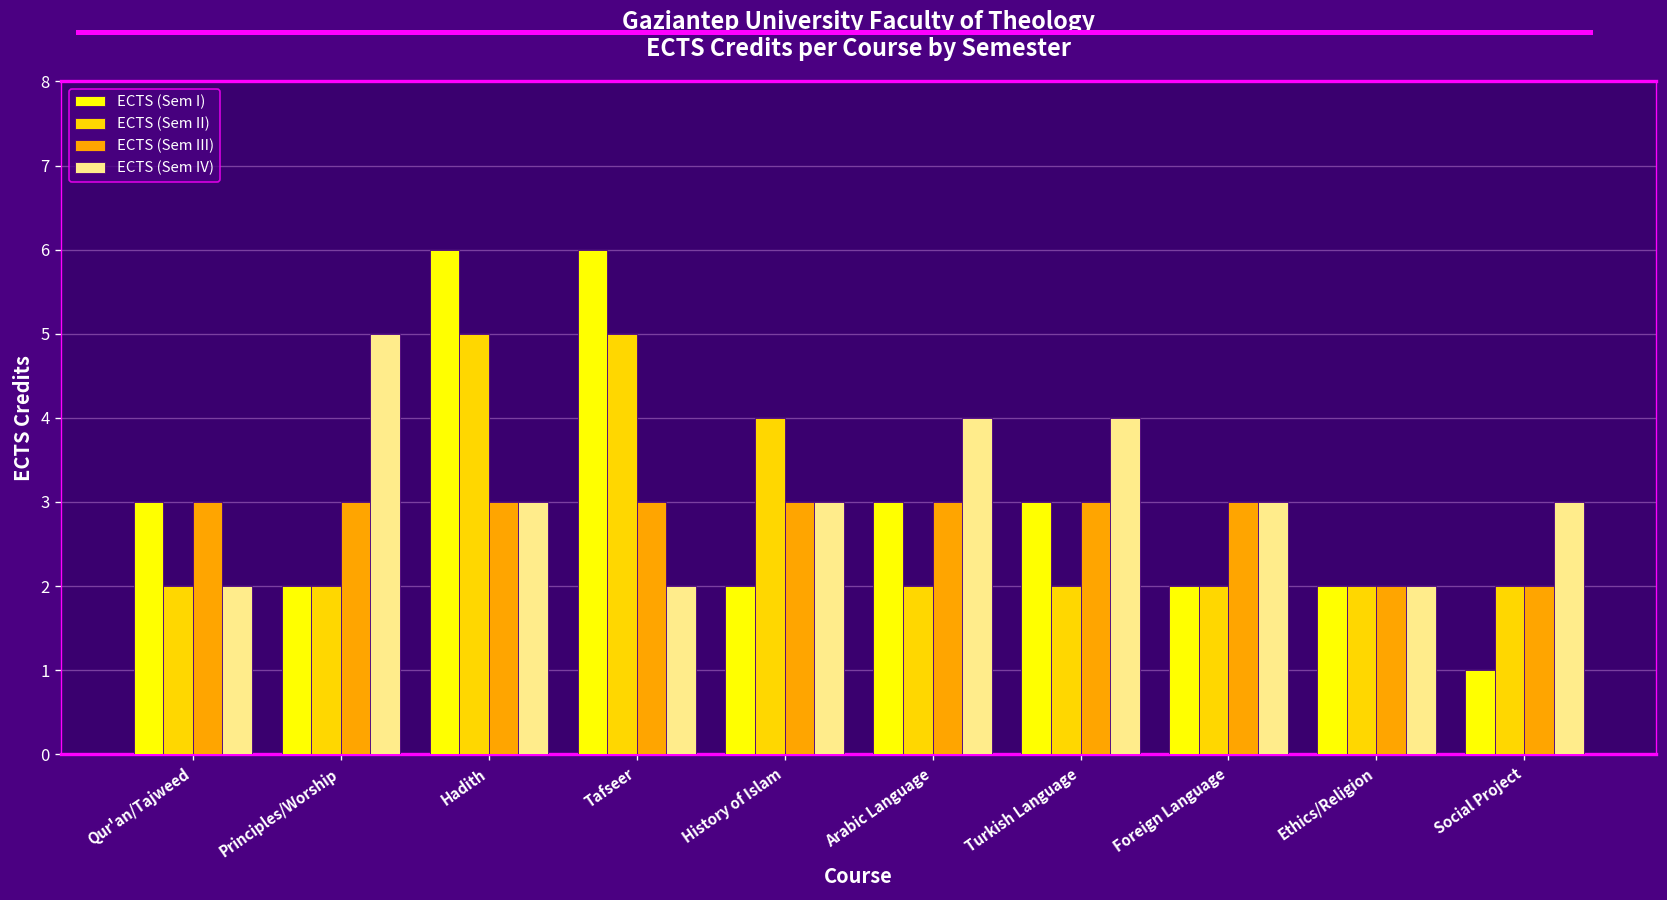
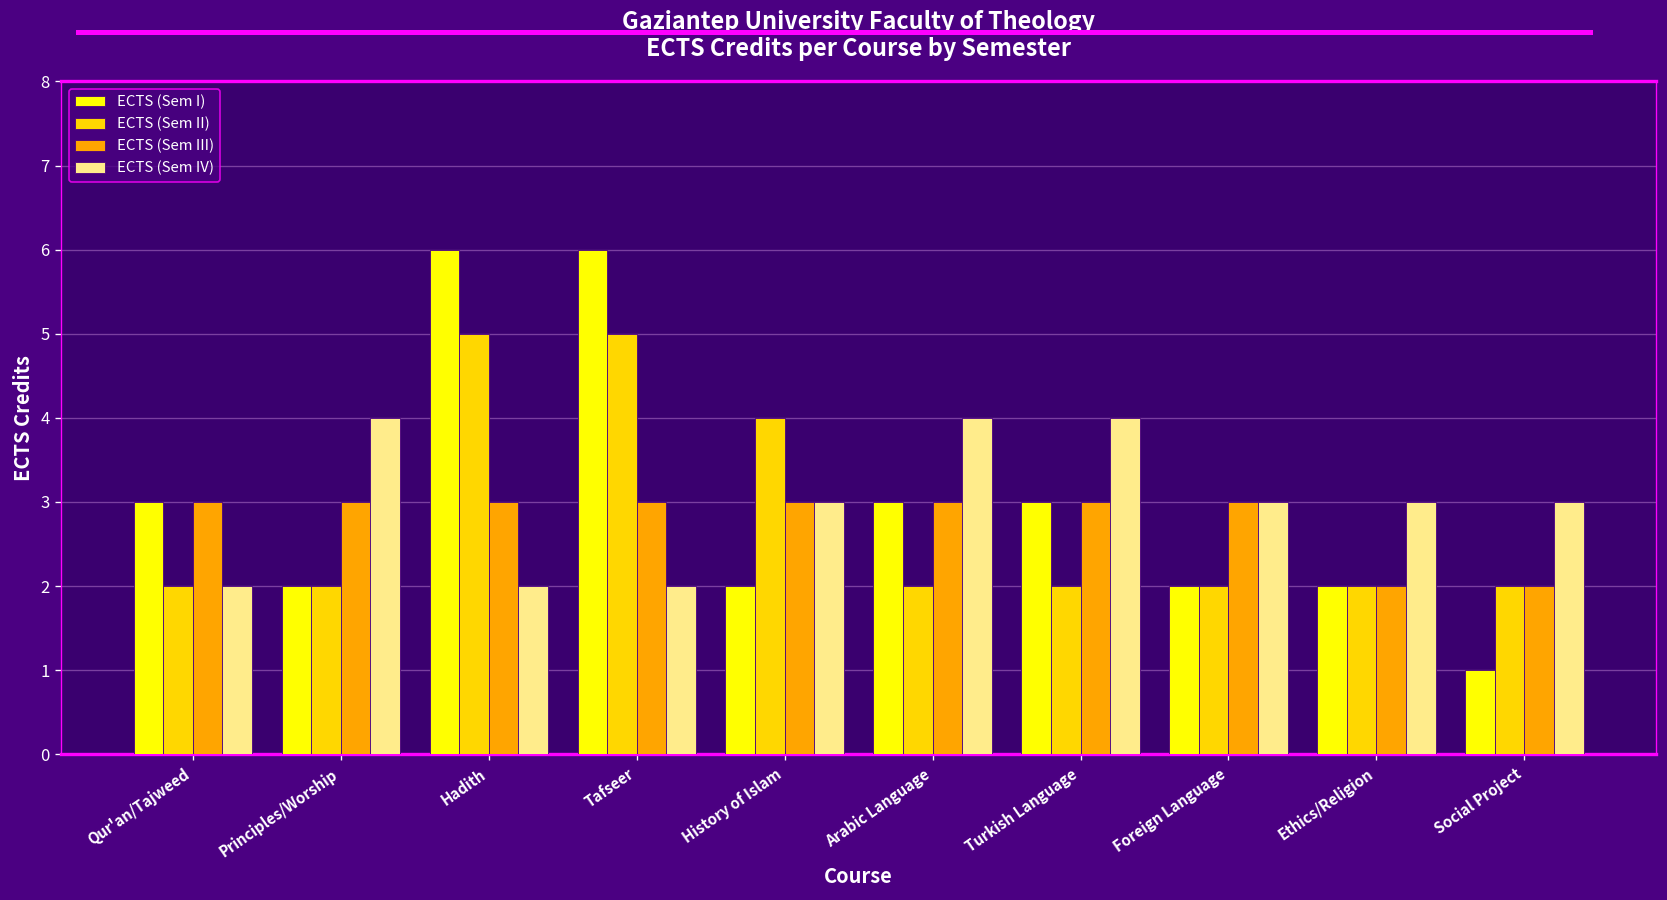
ECTS (Sem IV), Principles/Worship: 5 -> 4
ECTS (Sem IV), Hadith: 3 -> 2
ECTS (Sem IV), Ethics/Religion: 2 -> 3
